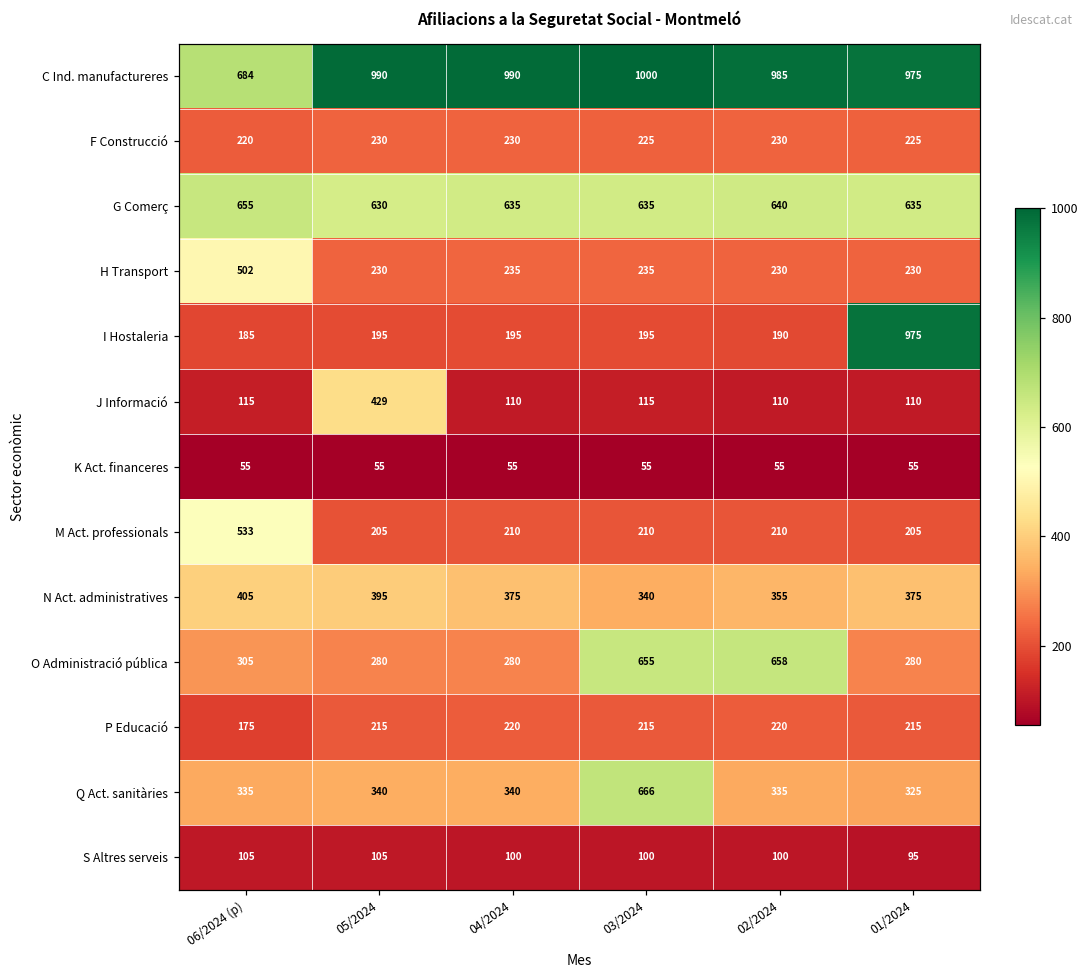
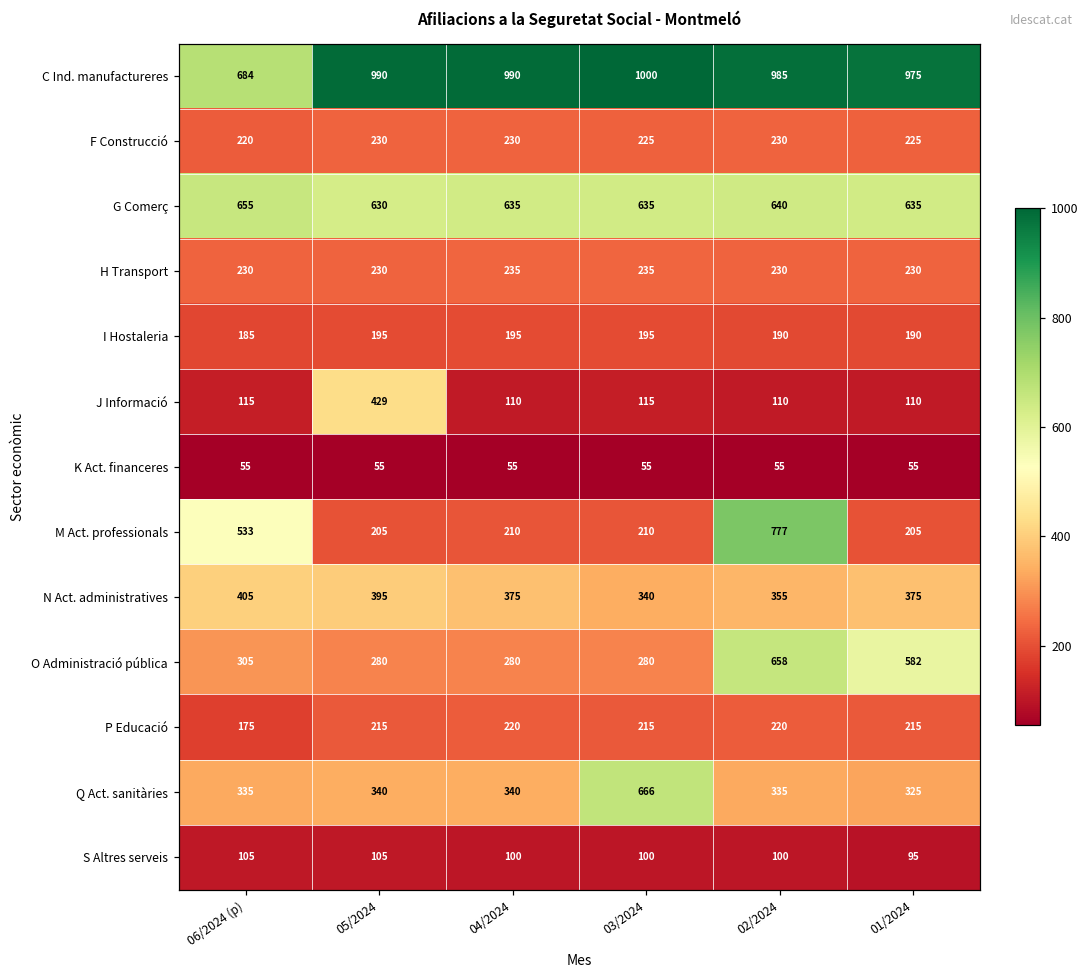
H Transport, 06/2024 (p): 502 -> 230
I Hostaleria, 01/2024: 975 -> 190
M Act. professionals, 02/2024: 210 -> 777
O Administració pública, 03/2024: 655 -> 280
O Administració pública, 01/2024: 280 -> 582
